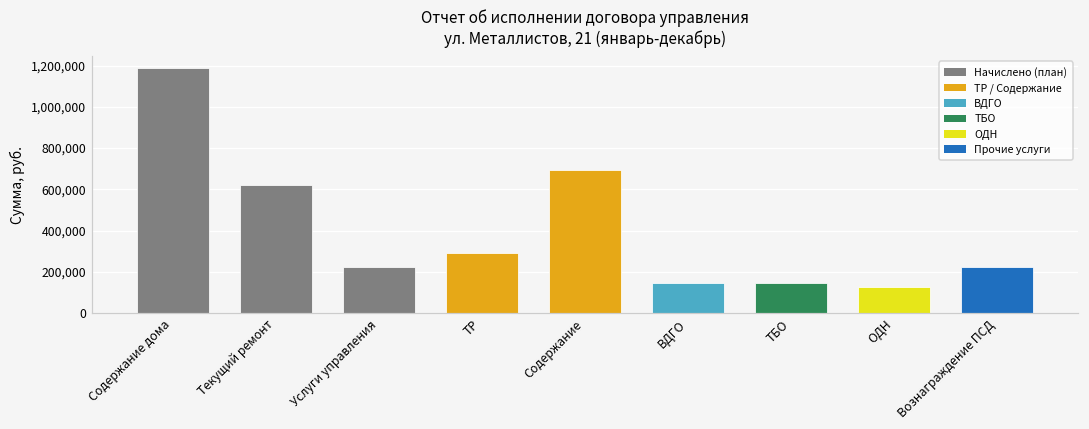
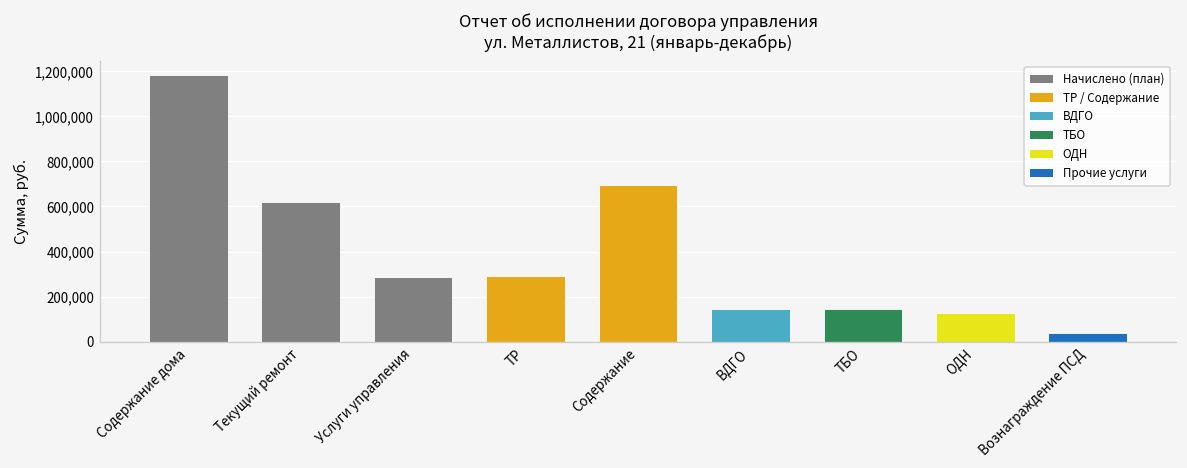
Услуги управления: 220,000 -> 290,000
Вознаграждение ПСД: 220,000 -> 40,000
